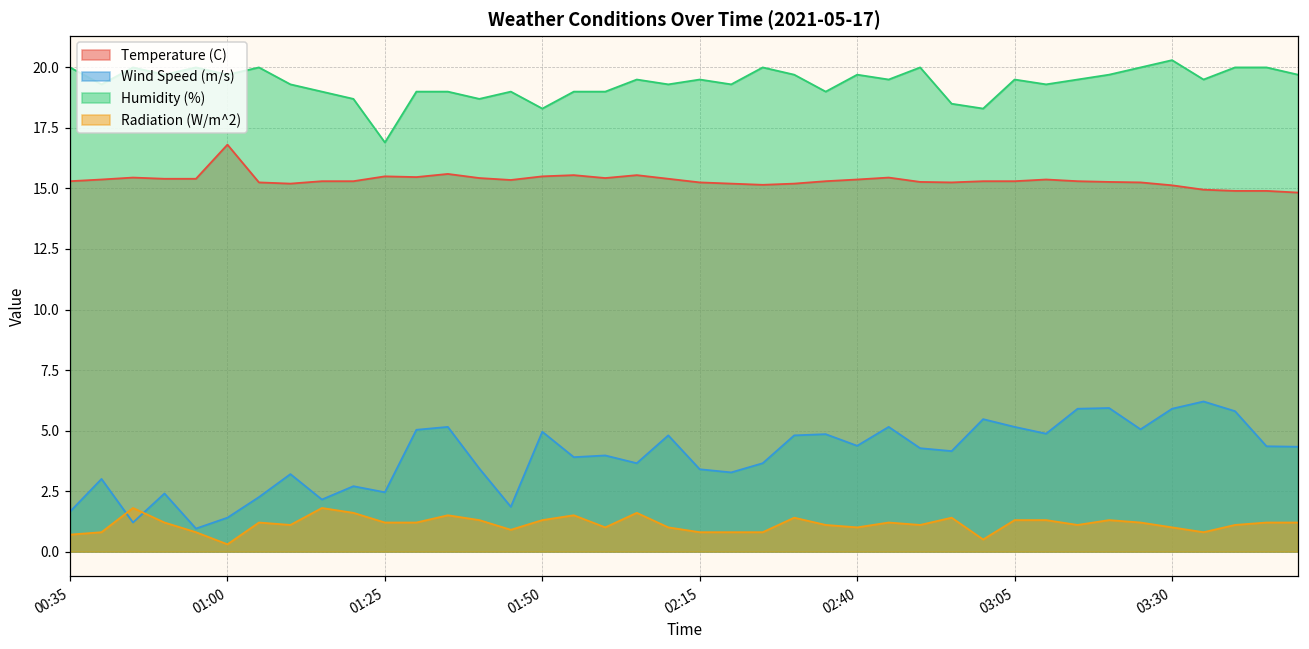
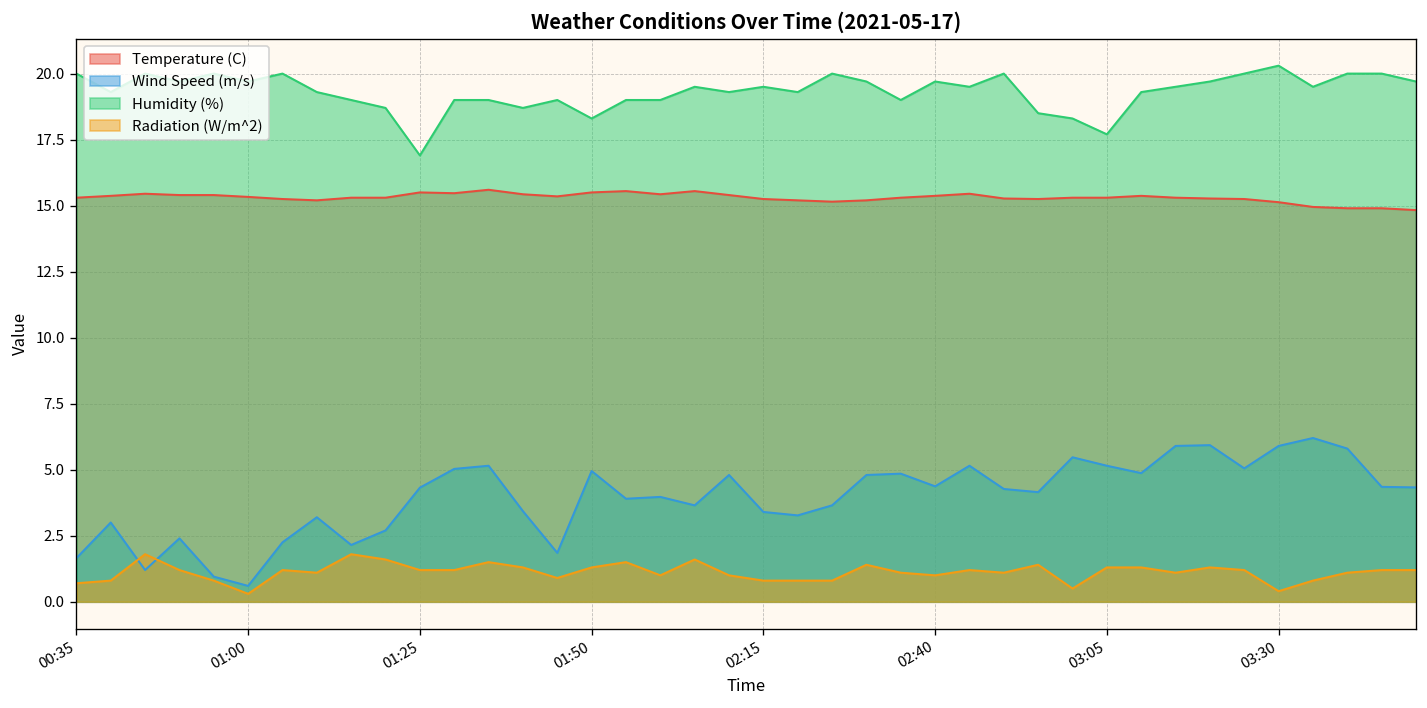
Temperature (C), 01:00: 16.8 -> 15.3
Wind Speed (m/s), 01:00: 1.4 -> 0.6
Wind Speed (m/s), 01:25: 2.5 -> 4.3
Humidity (%), 03:05: 19.5 -> 17.7
Radiation (W/m^2), 03:30: 1.0 -> 0.4
